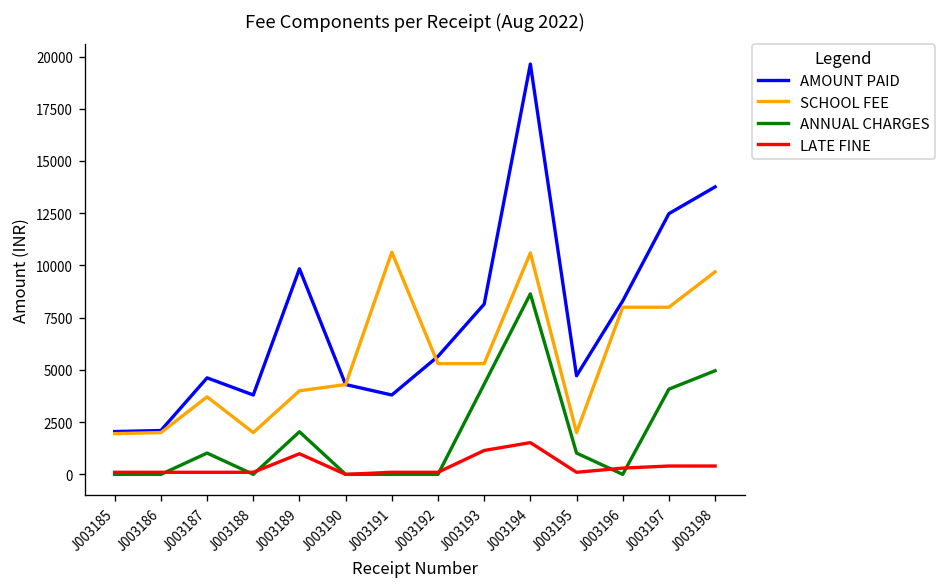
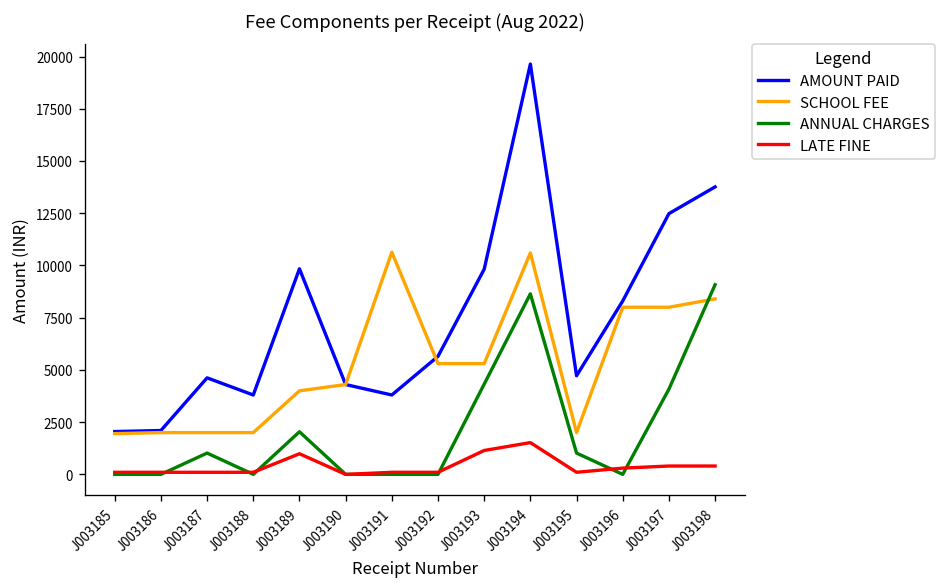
SCHOOL FEE, J003187: 3700 -> 2000
AMOUNT PAID, J003193: 8100 -> 9800
SCHOOL FEE, J003198: 9700 -> 8400
ANNUAL CHARGES, J003198: 5000 -> 9100
